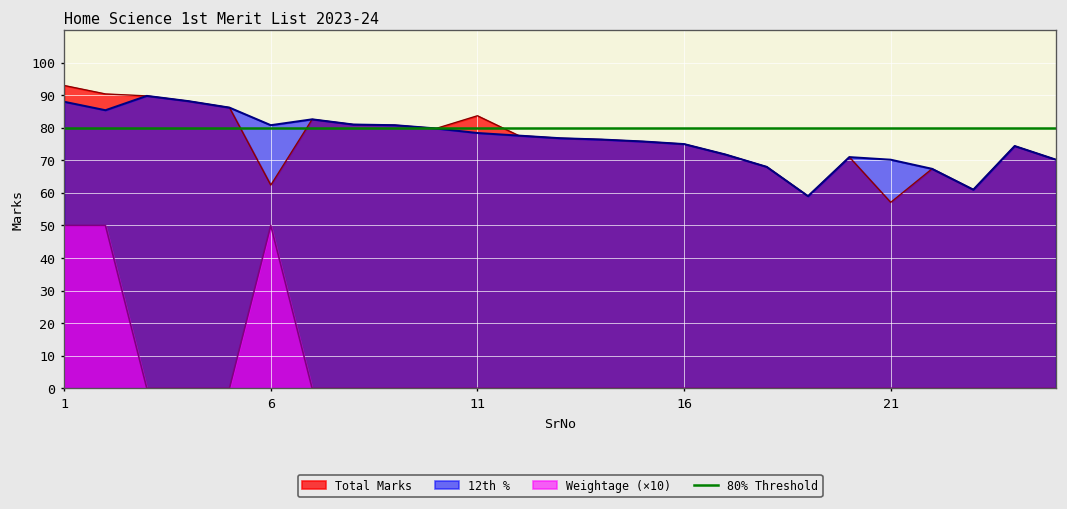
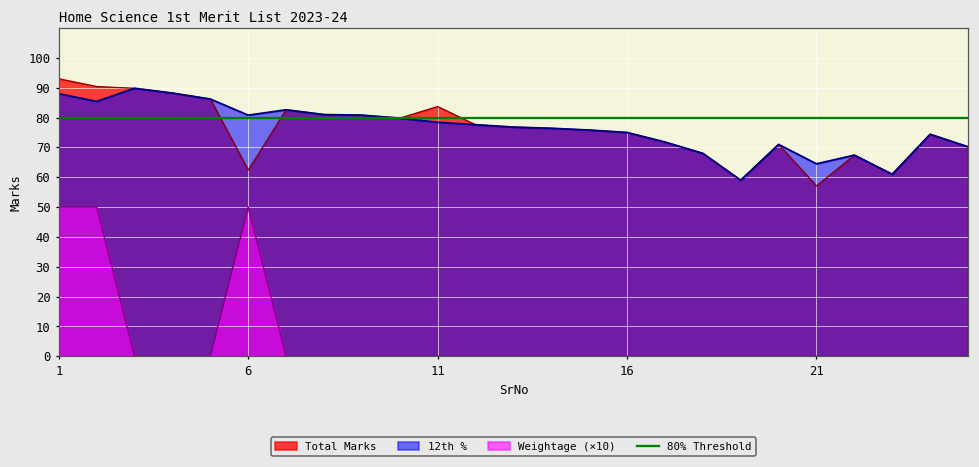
12th %, 21: 70 -> 65
